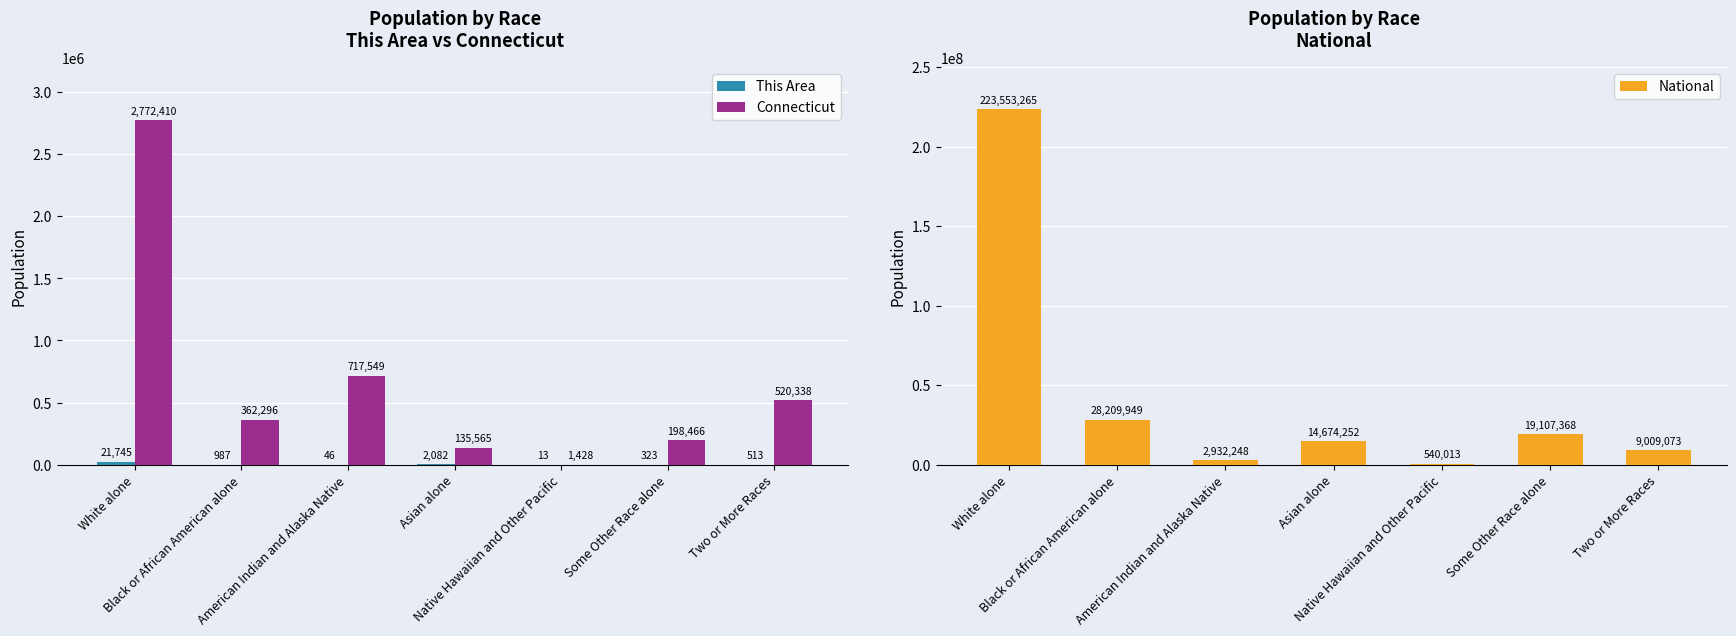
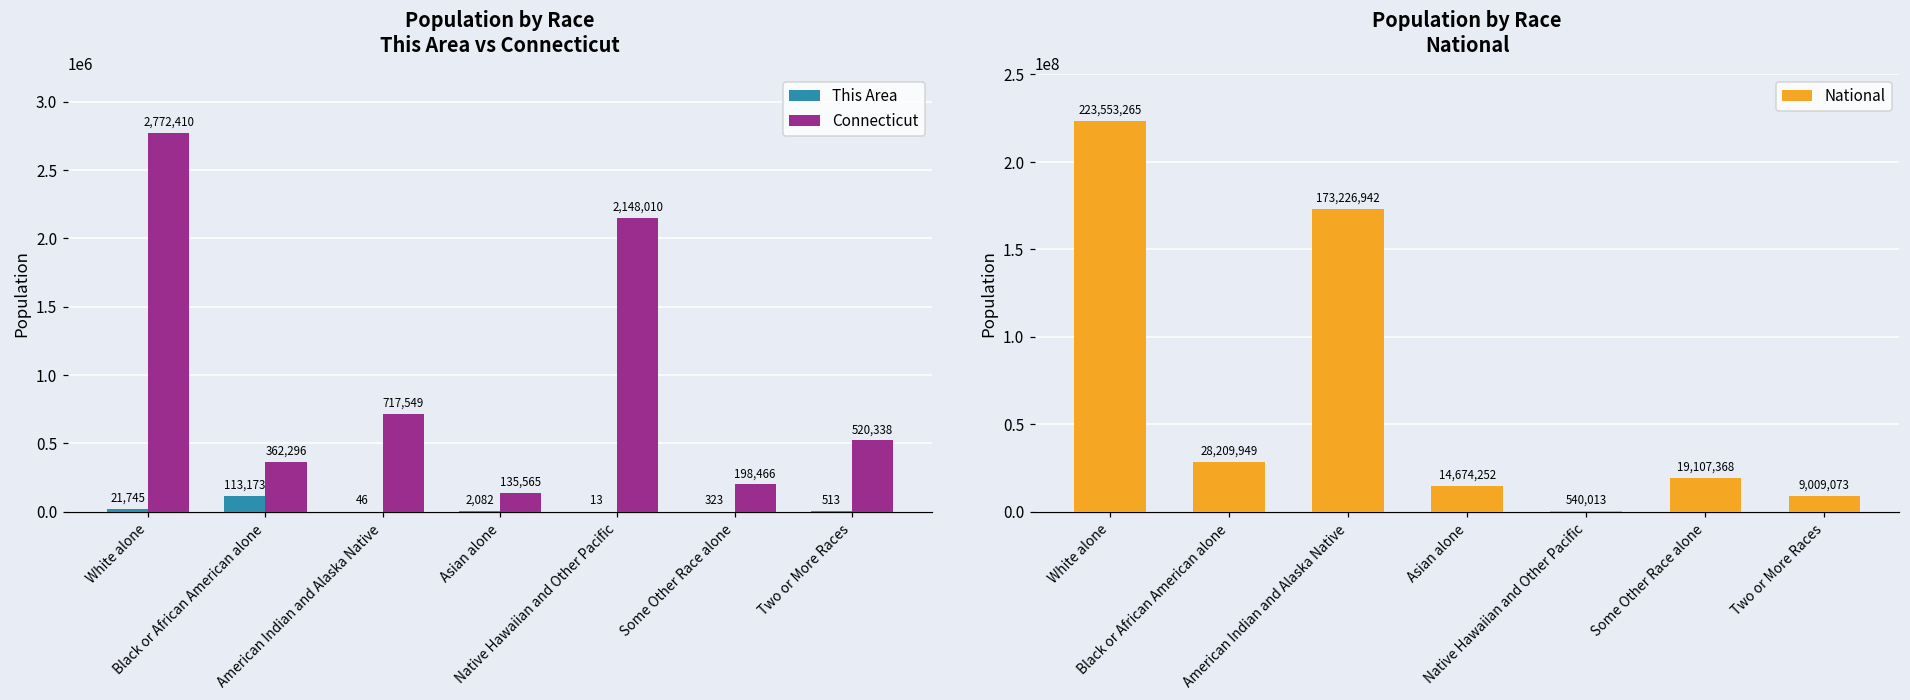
Population by Race This Area vs Connecticut, This Area, Black or African American alone: 987 -> 113,173
Population by Race This Area vs Connecticut, Connecticut, Native Hawaiian and Other Pacific: 1,428 -> 2,148,010
Population by Race National, American Indian and Alaska Native: 2,932,248 -> 173,226,942
